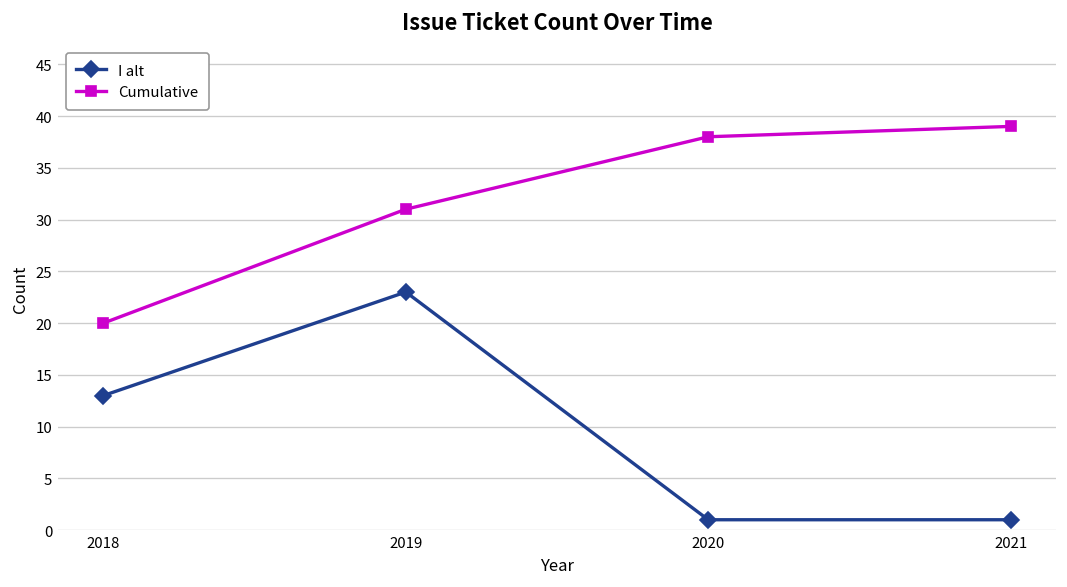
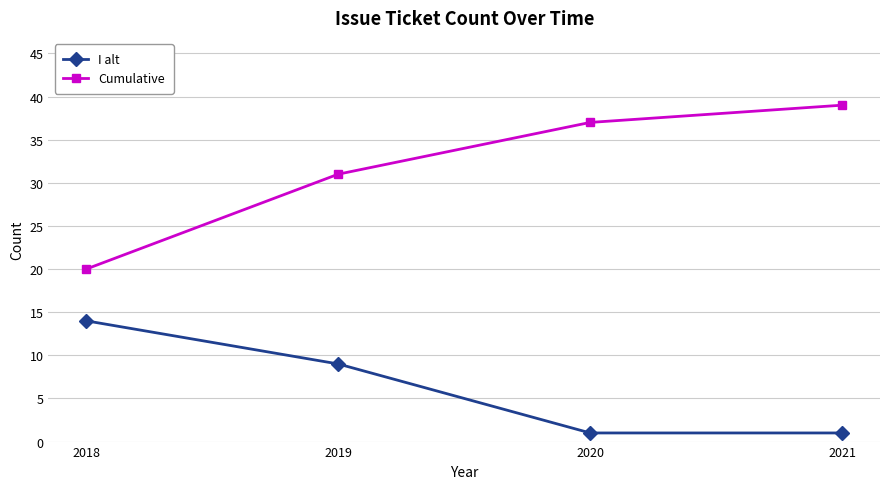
I alt, 2018: 13 -> 14
I alt, 2019: 23 -> 9
Cumulative, 2020: 38 -> 37
